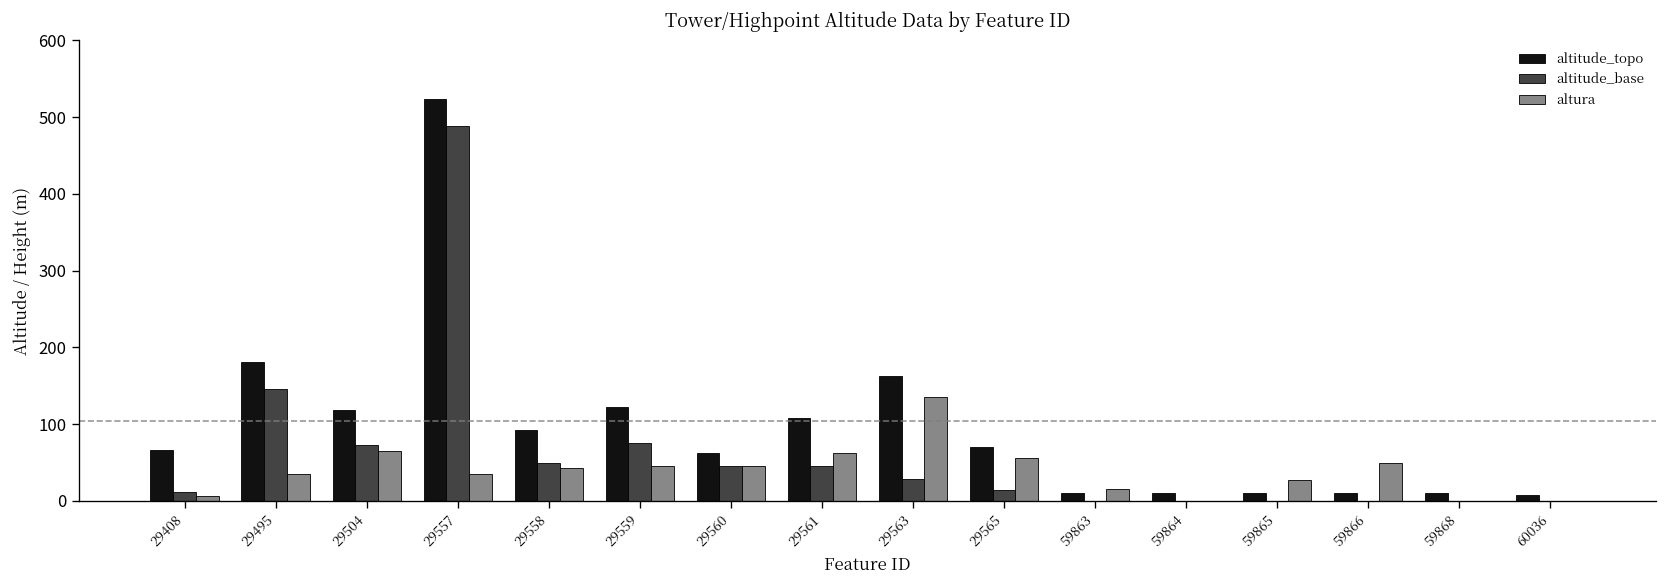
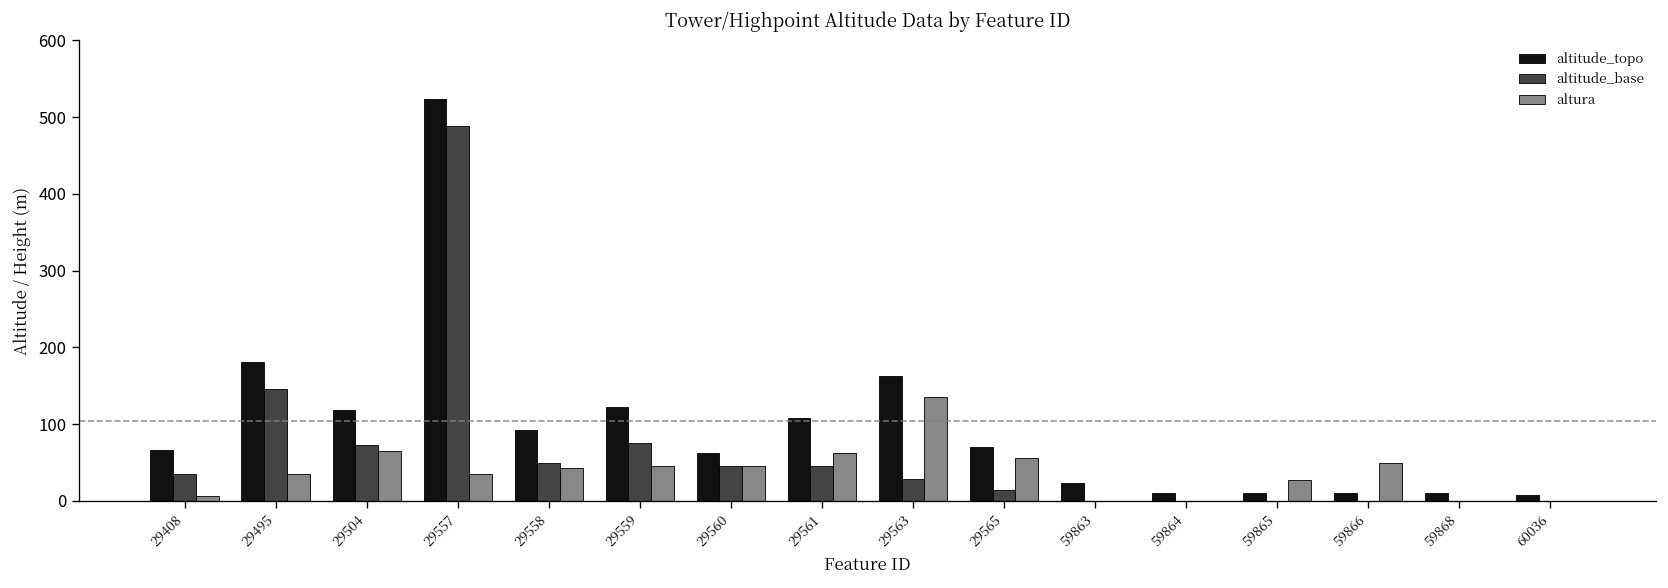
altitude_base, 29408: 10 -> 40
altitude_topo, 59863: 10 -> 20
altura, 59863: 20 -> 0
